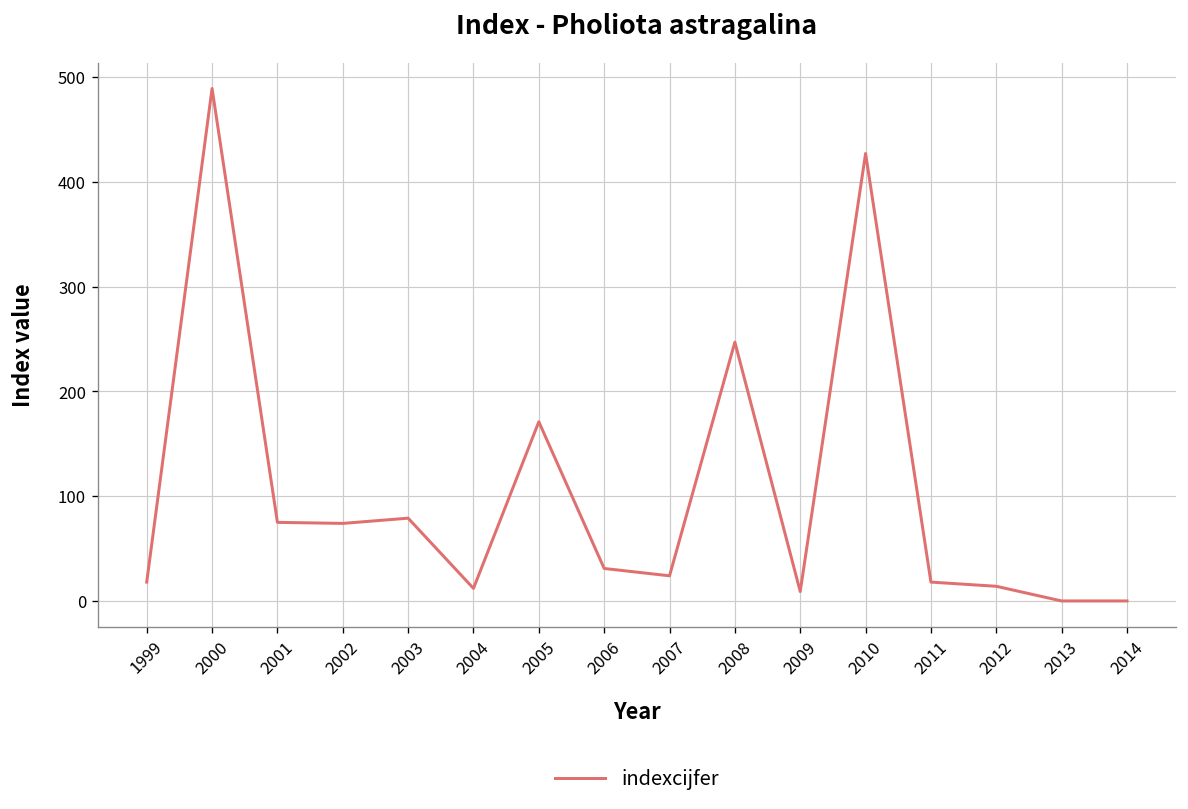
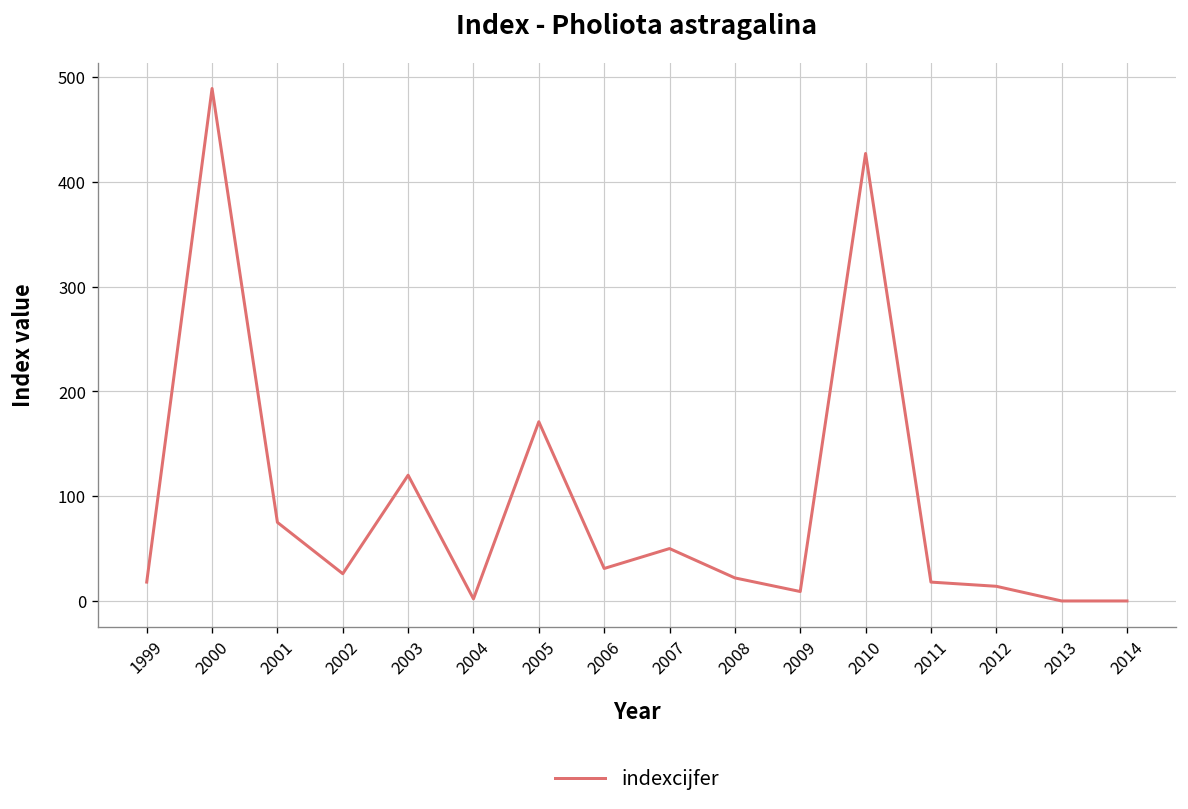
2002: 70 -> 30
2003: 80 -> 120
2004: 10 -> 0
2007: 20 -> 50
2008: 250 -> 20
